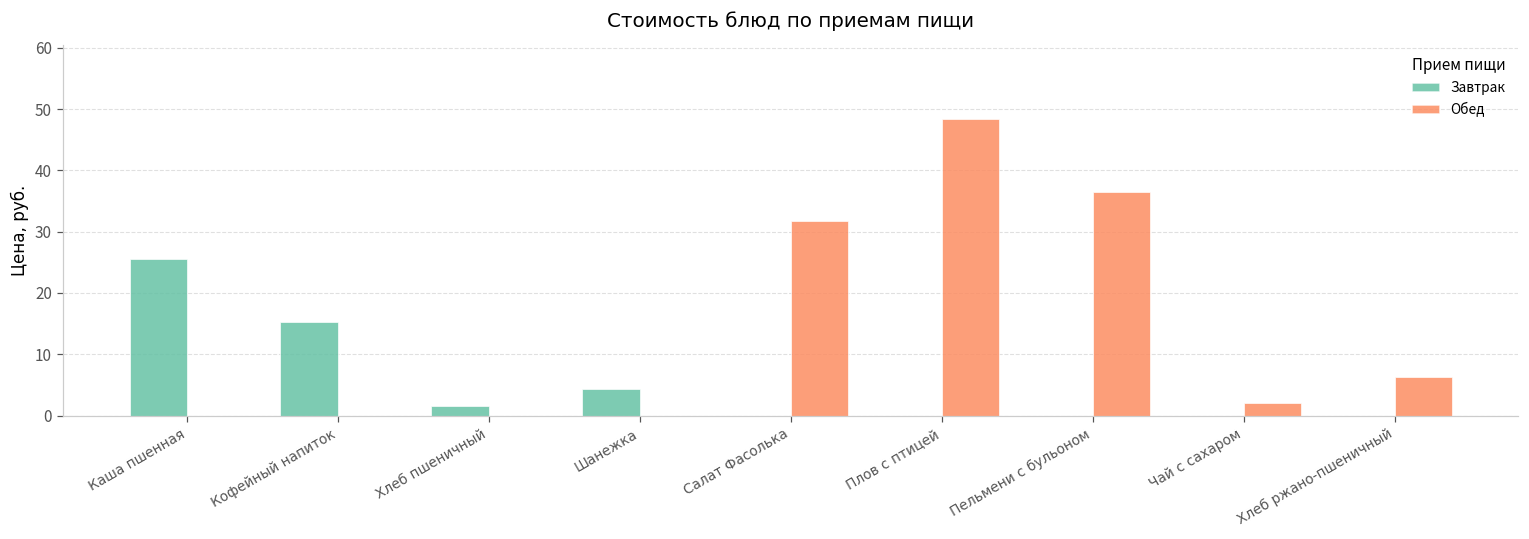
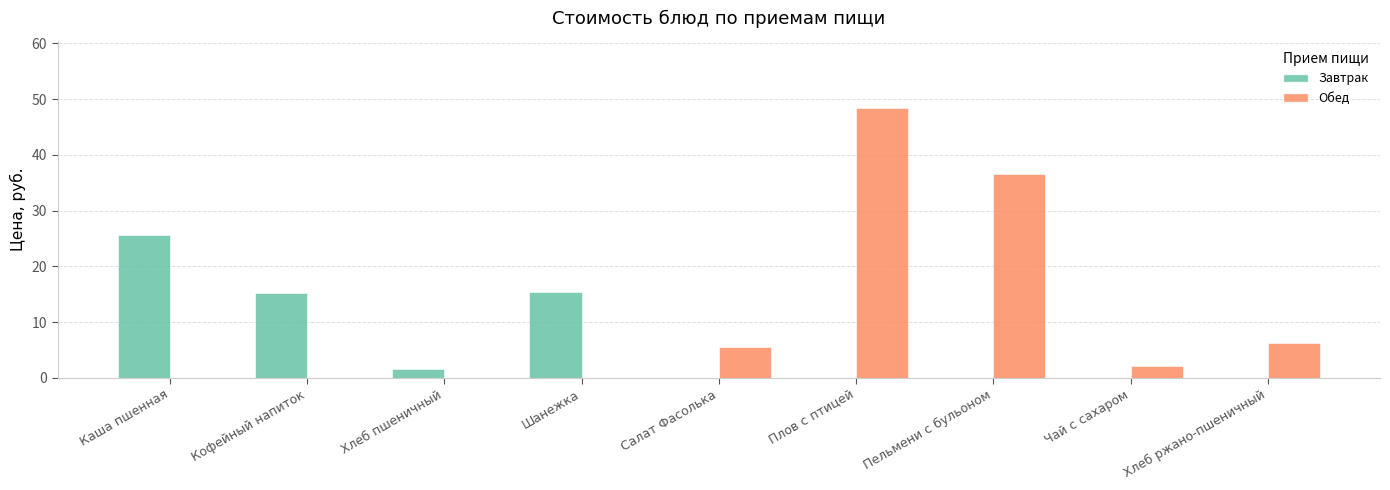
Завтрак, Шанежка: 4 -> 15
Обед, Салат Фасолька: 32 -> 5
